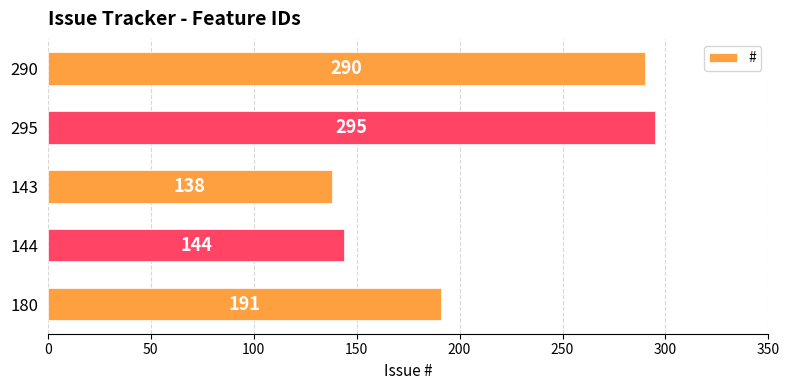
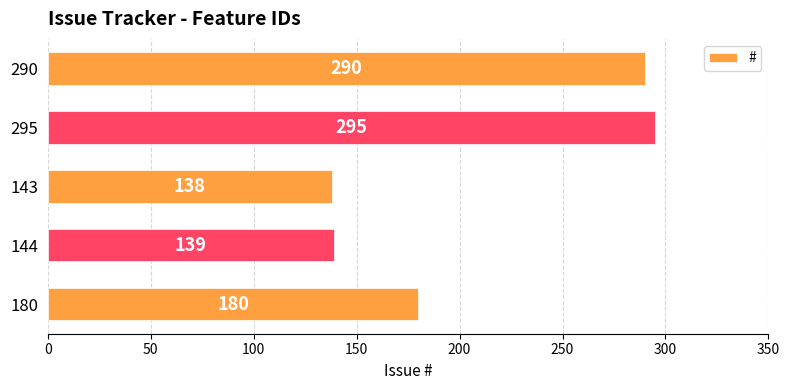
144: 144 -> 139
180: 191 -> 180
